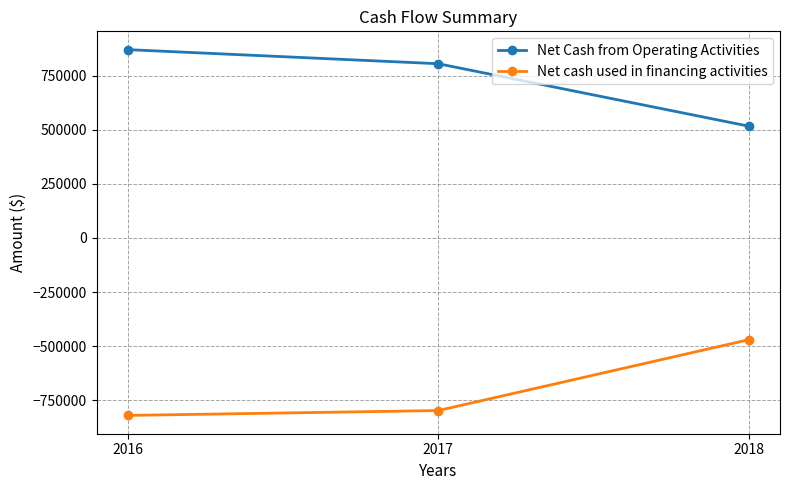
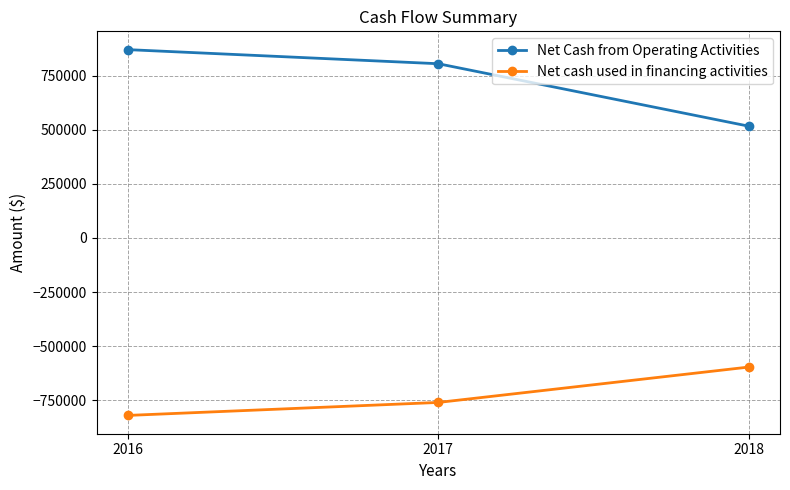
Net cash used in financing activities, 2017: -800000 -> -760000
Net cash used in financing activities, 2018: -470000 -> -600000
